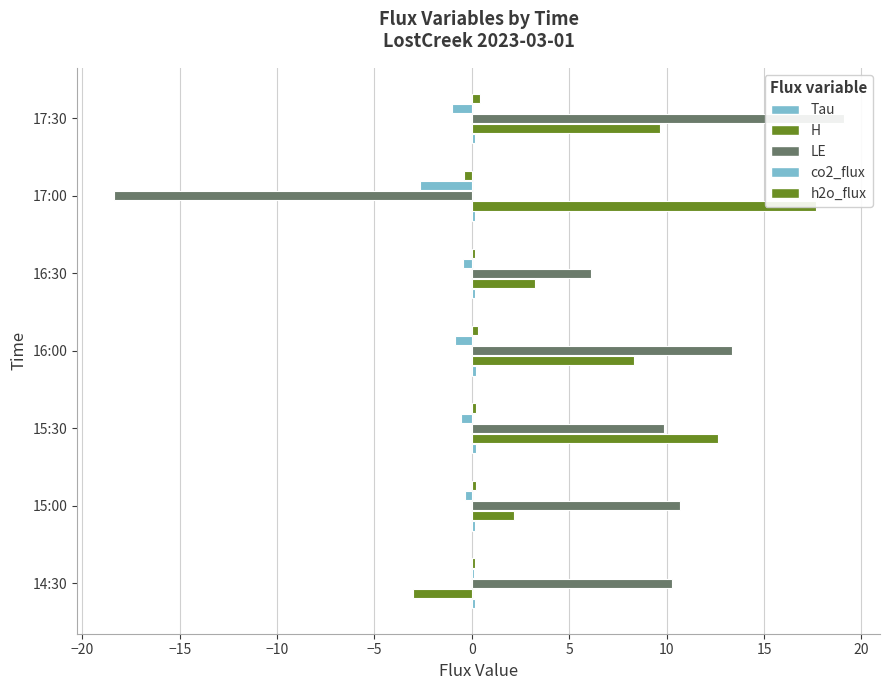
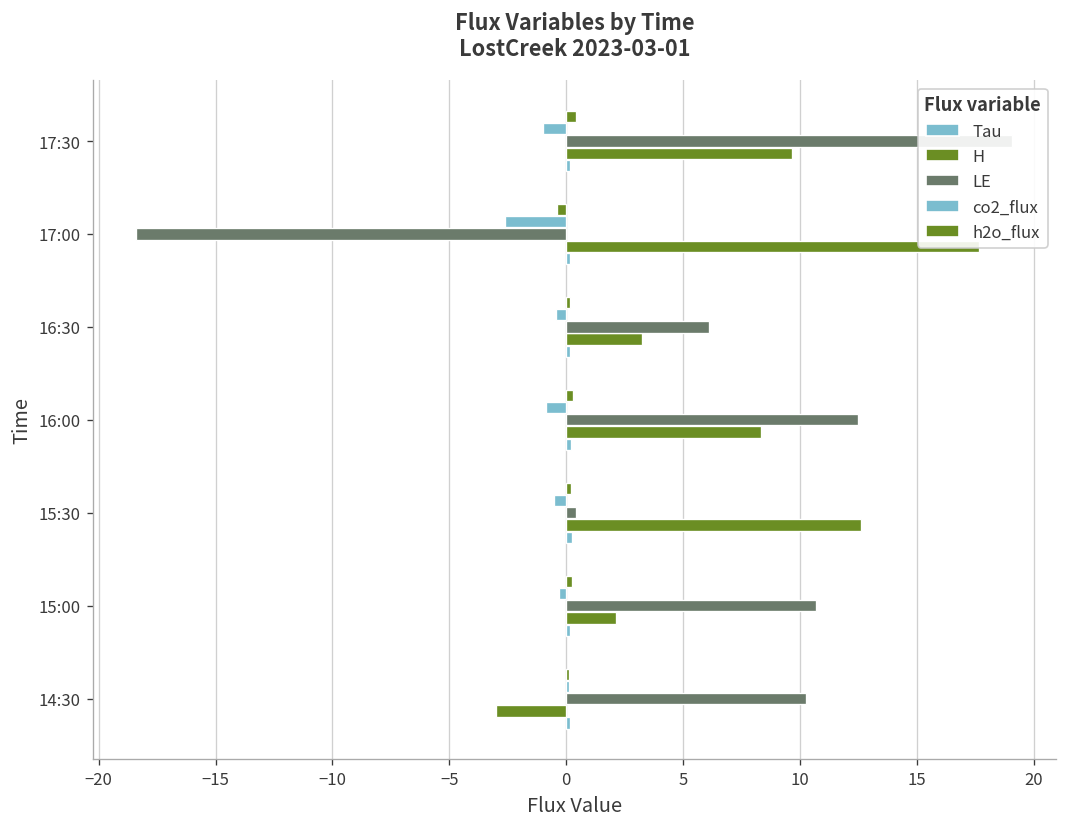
LE, 16:00: 13.3 -> 12.5
LE, 15:30: 9.9 -> 0.4
